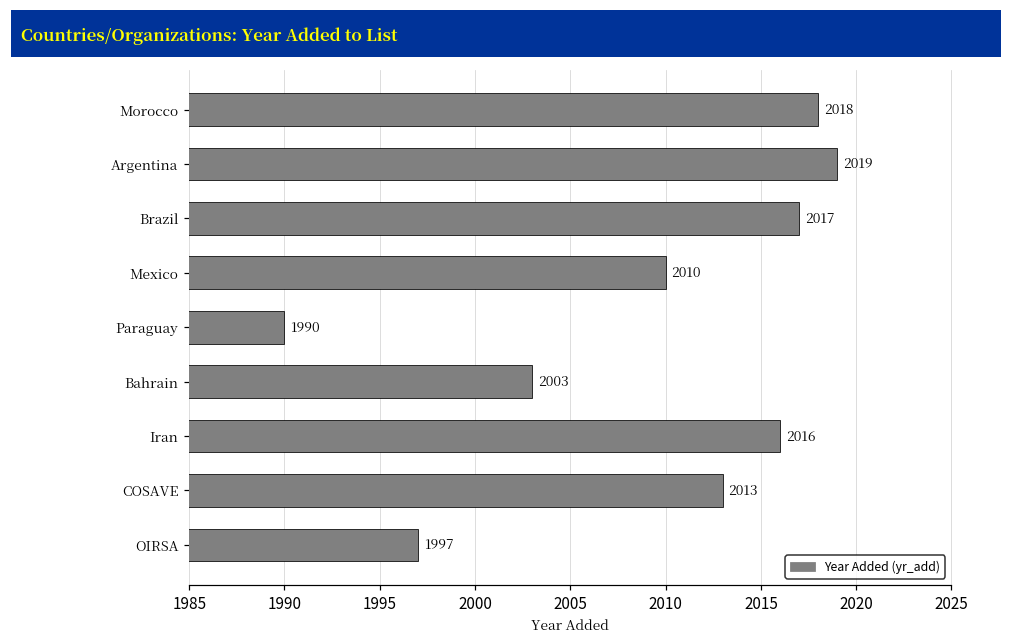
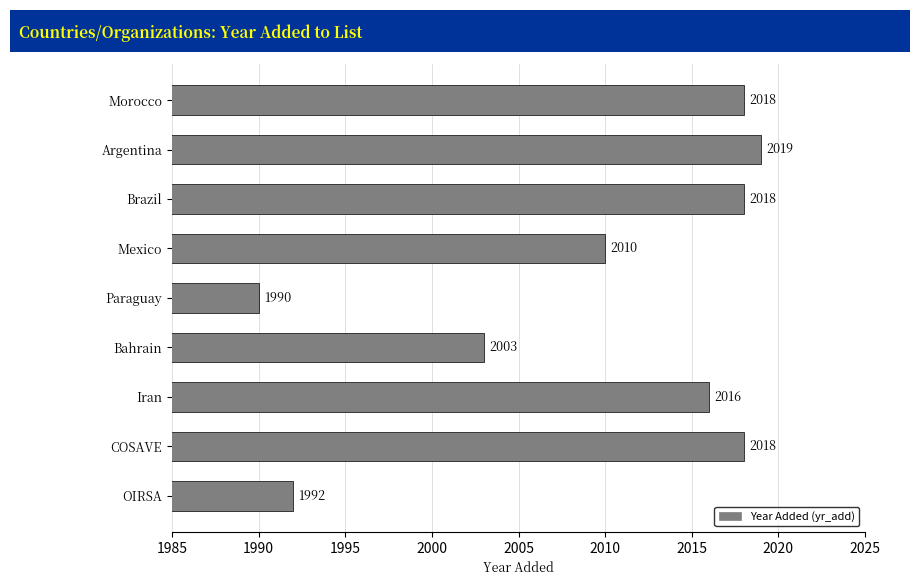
Brazil: 2017 -> 2018
COSAVE: 2013 -> 2018
OIRSA: 1997 -> 1992
